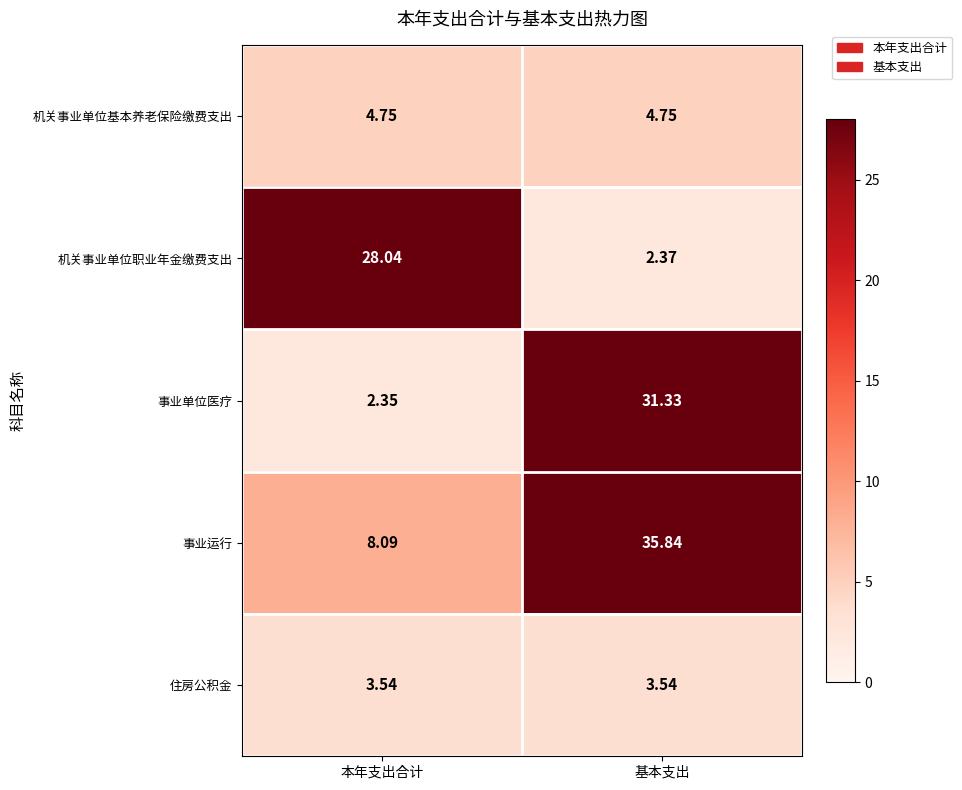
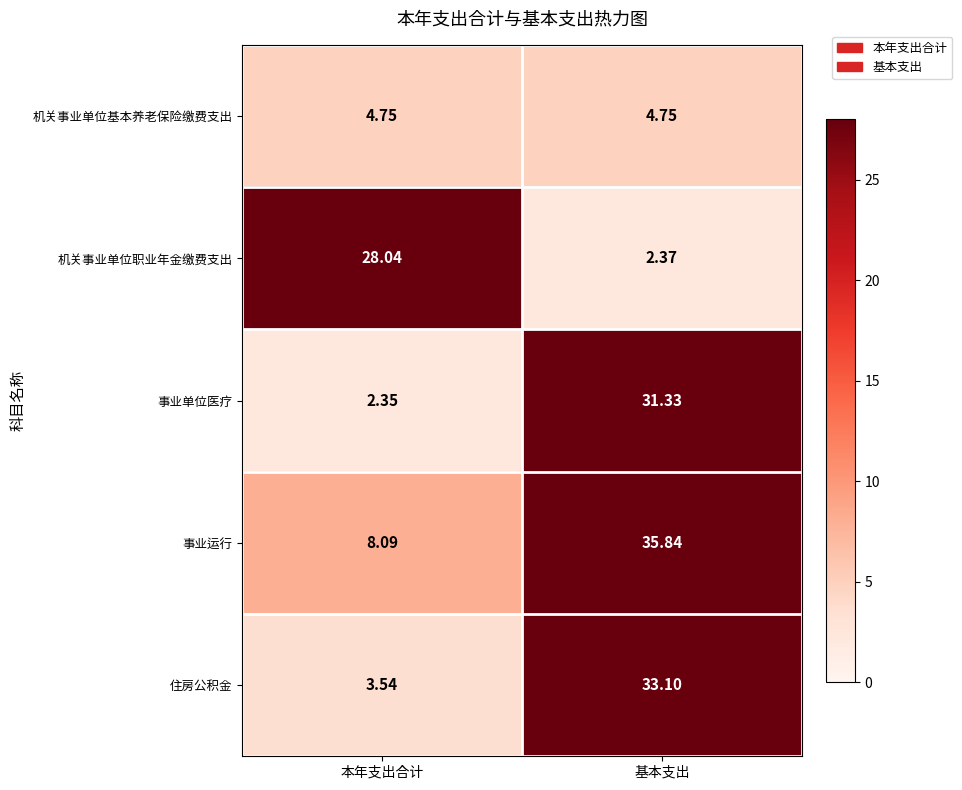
住房公积金, 基本支出: 3.54 -> 33.10
